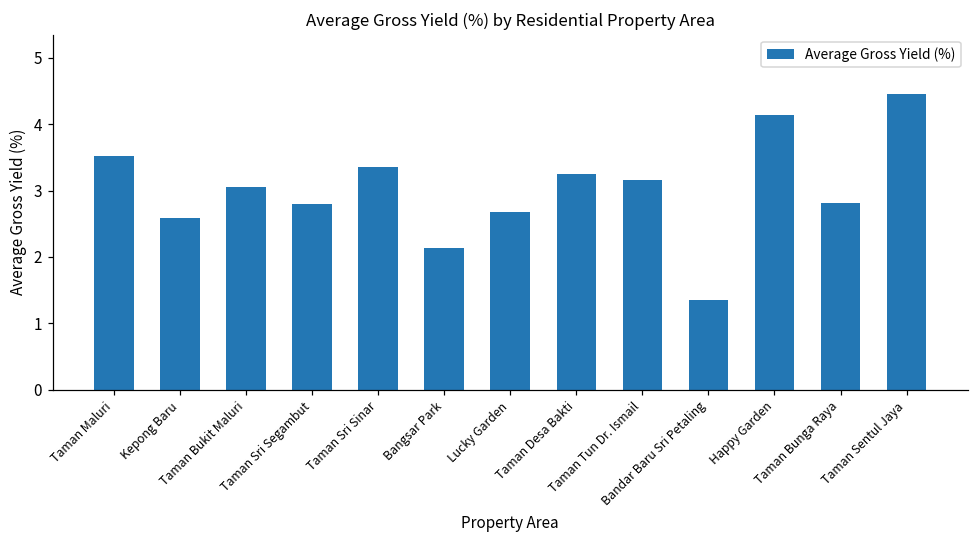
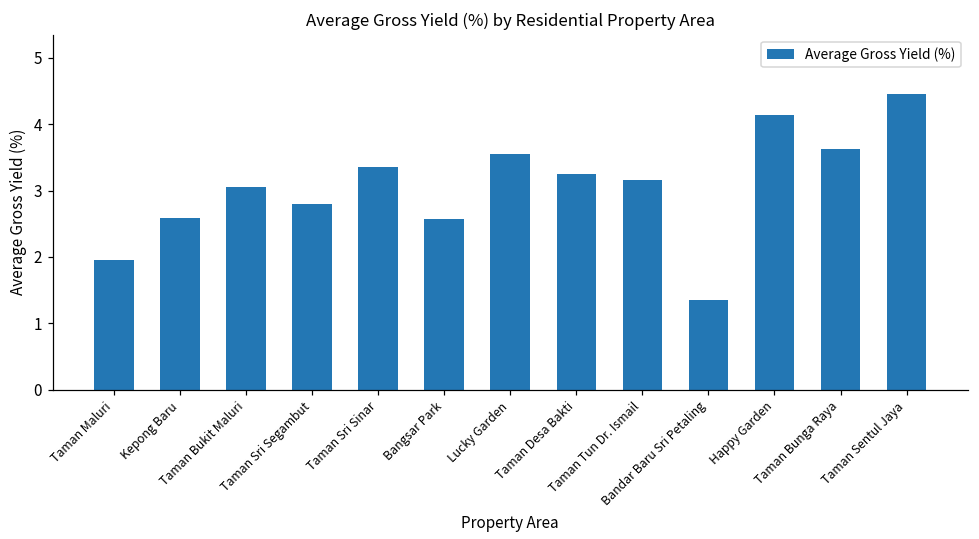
Taman Maluri: 3.5 -> 2.0
Bangsar Park: 2.1 -> 2.6
Lucky Garden: 2.7 -> 3.5
Taman Bunga Raya: 2.8 -> 3.6
